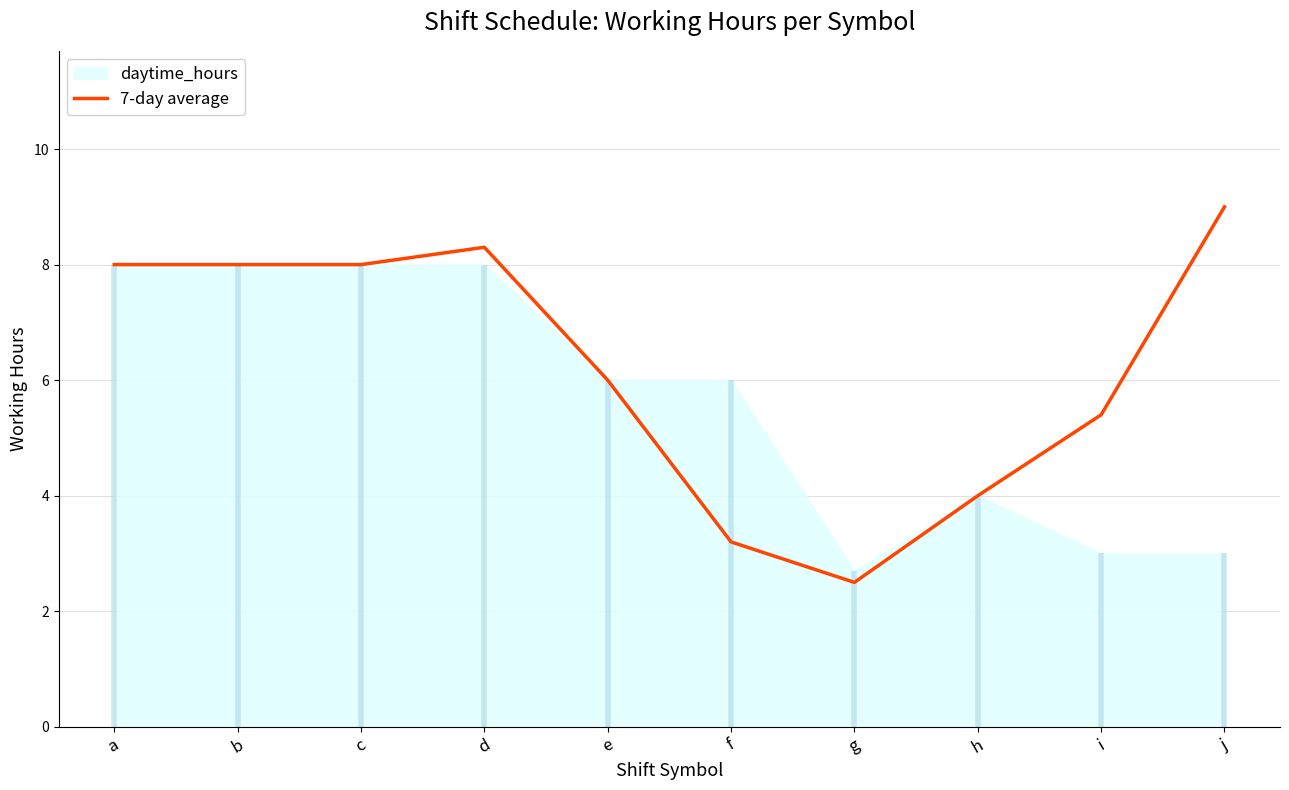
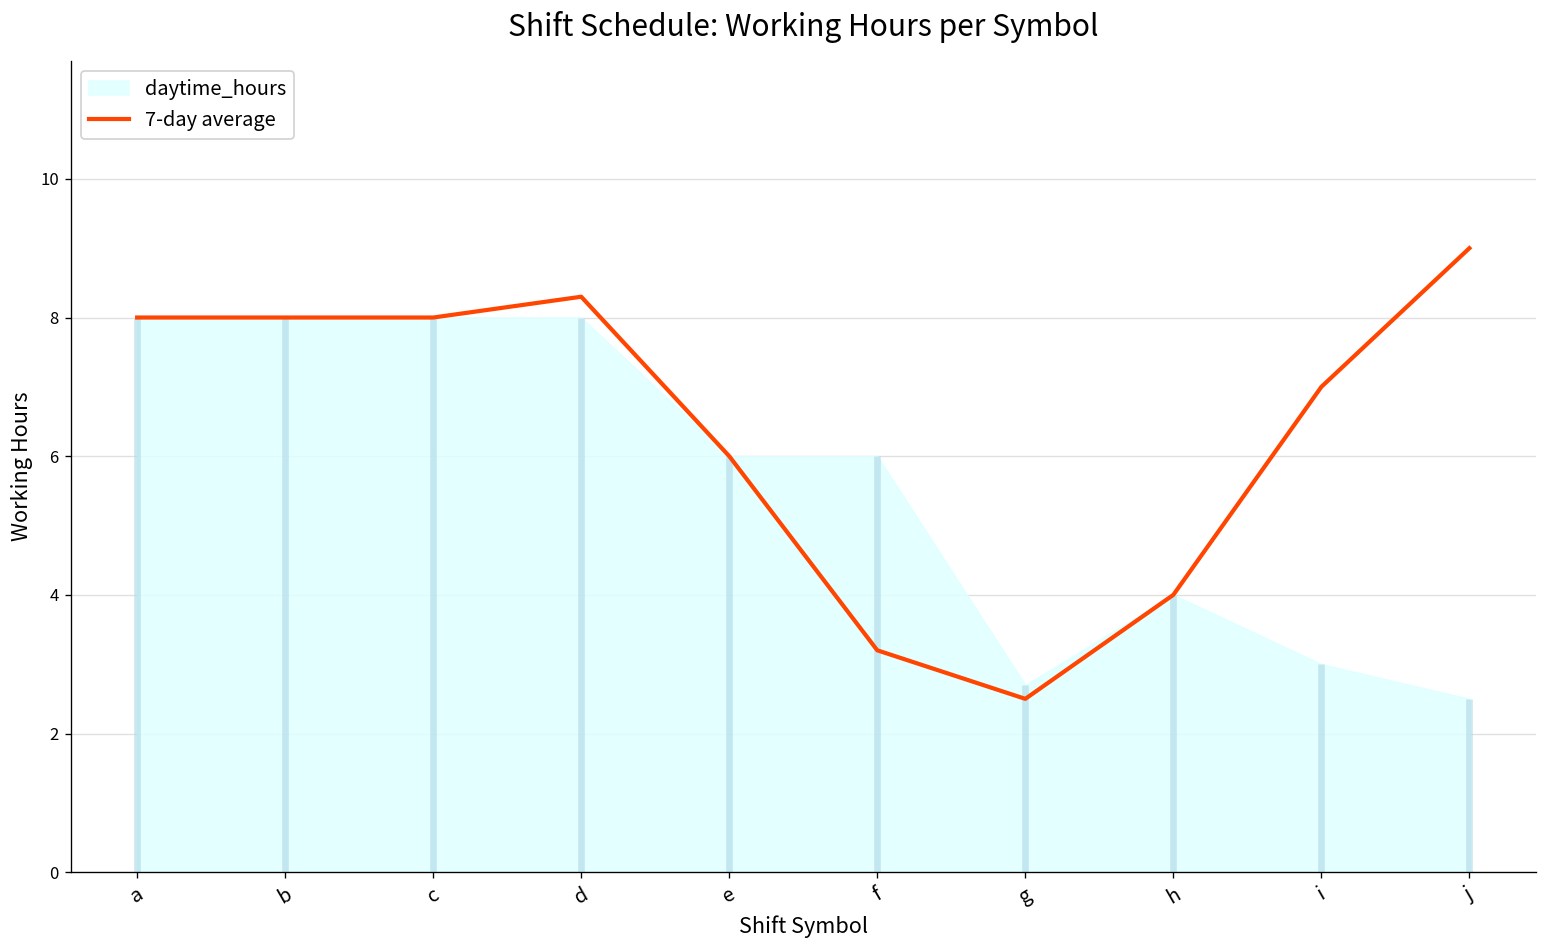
7-day average, i: 5.4 -> 7.0
daytime_hours, j: 3.0 -> 2.5
